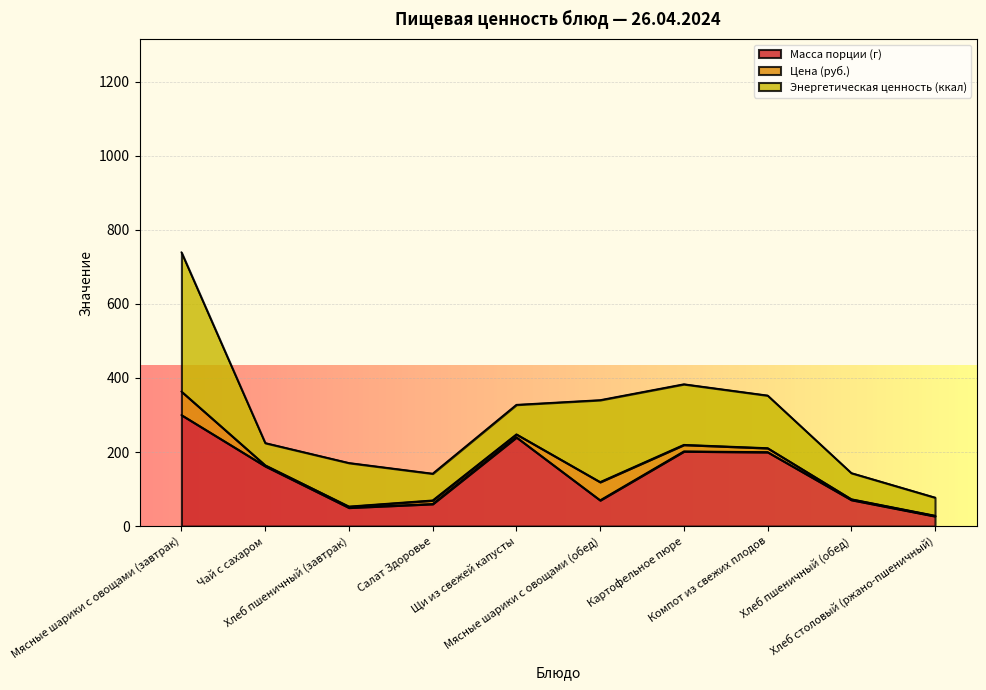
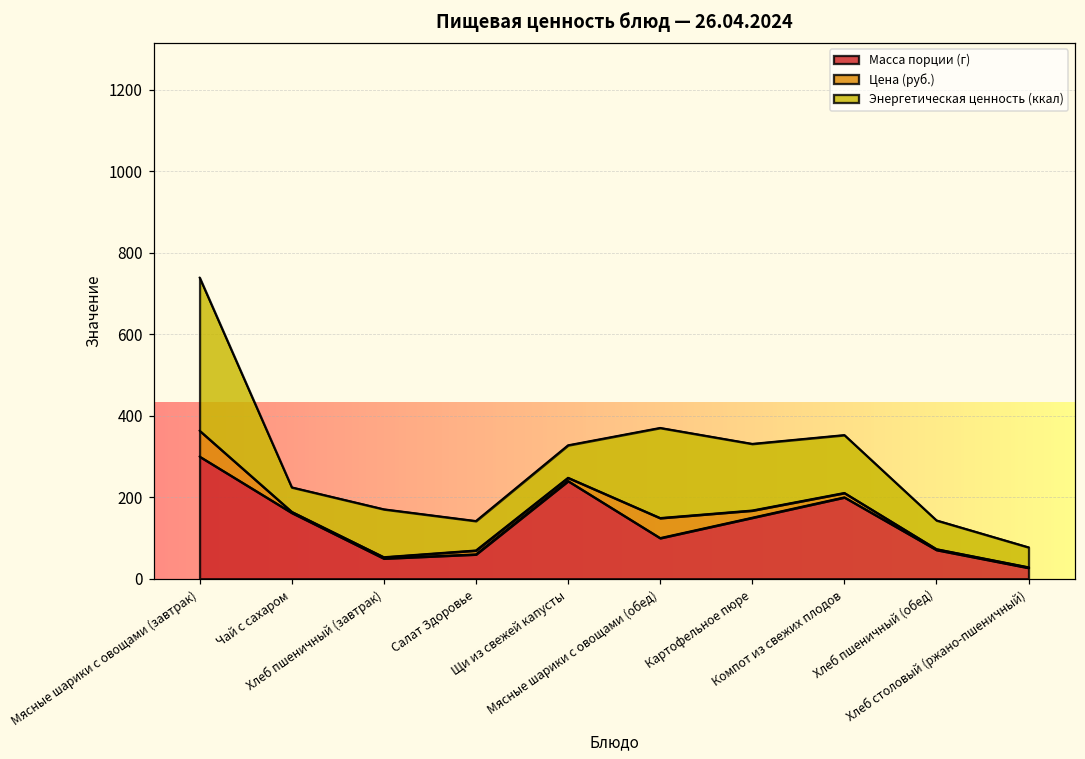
Масса порции (г), Мясные шарики с овощами (обед): 70 -> 100
Масса порции (г), Картофельное пюре: 200 -> 150
